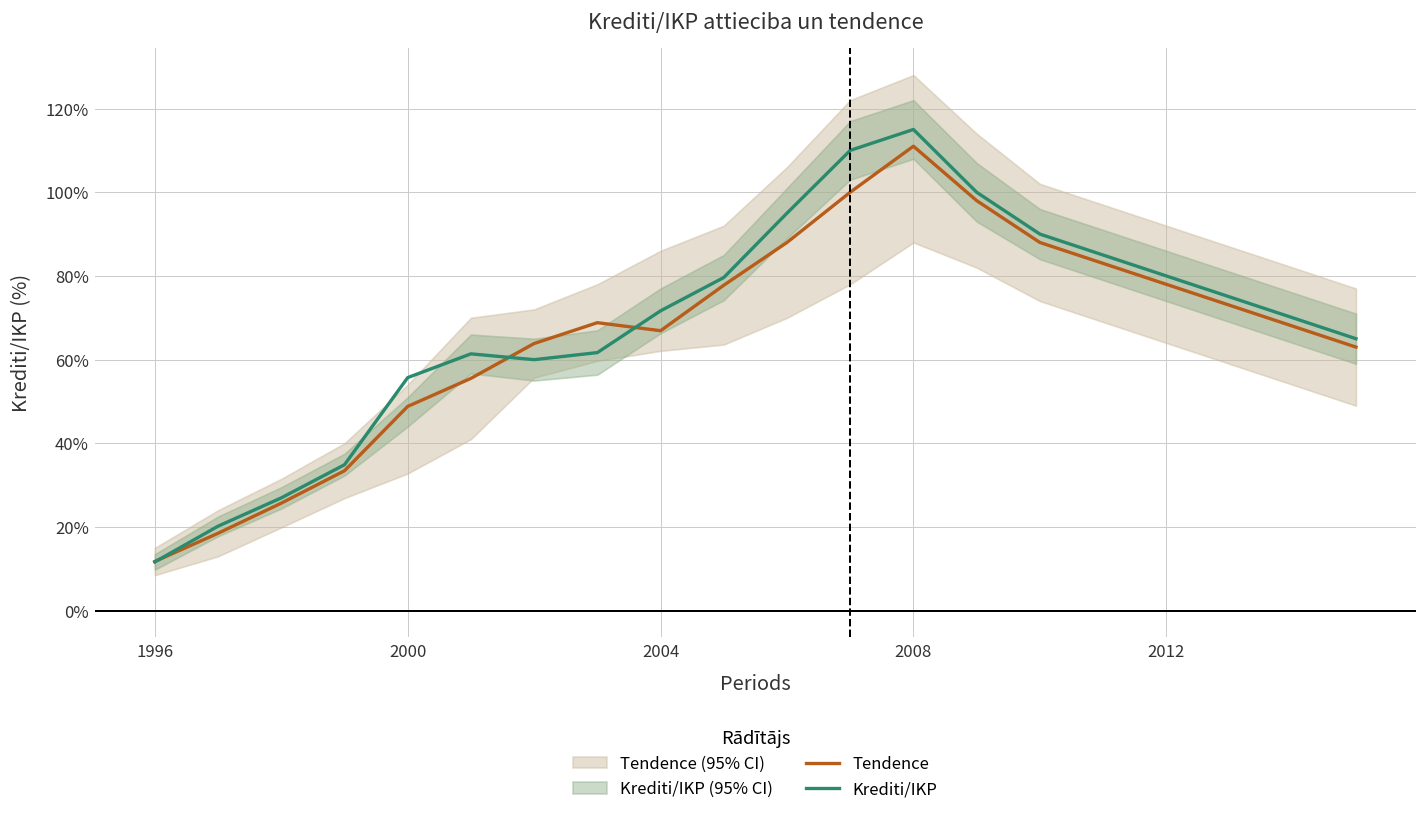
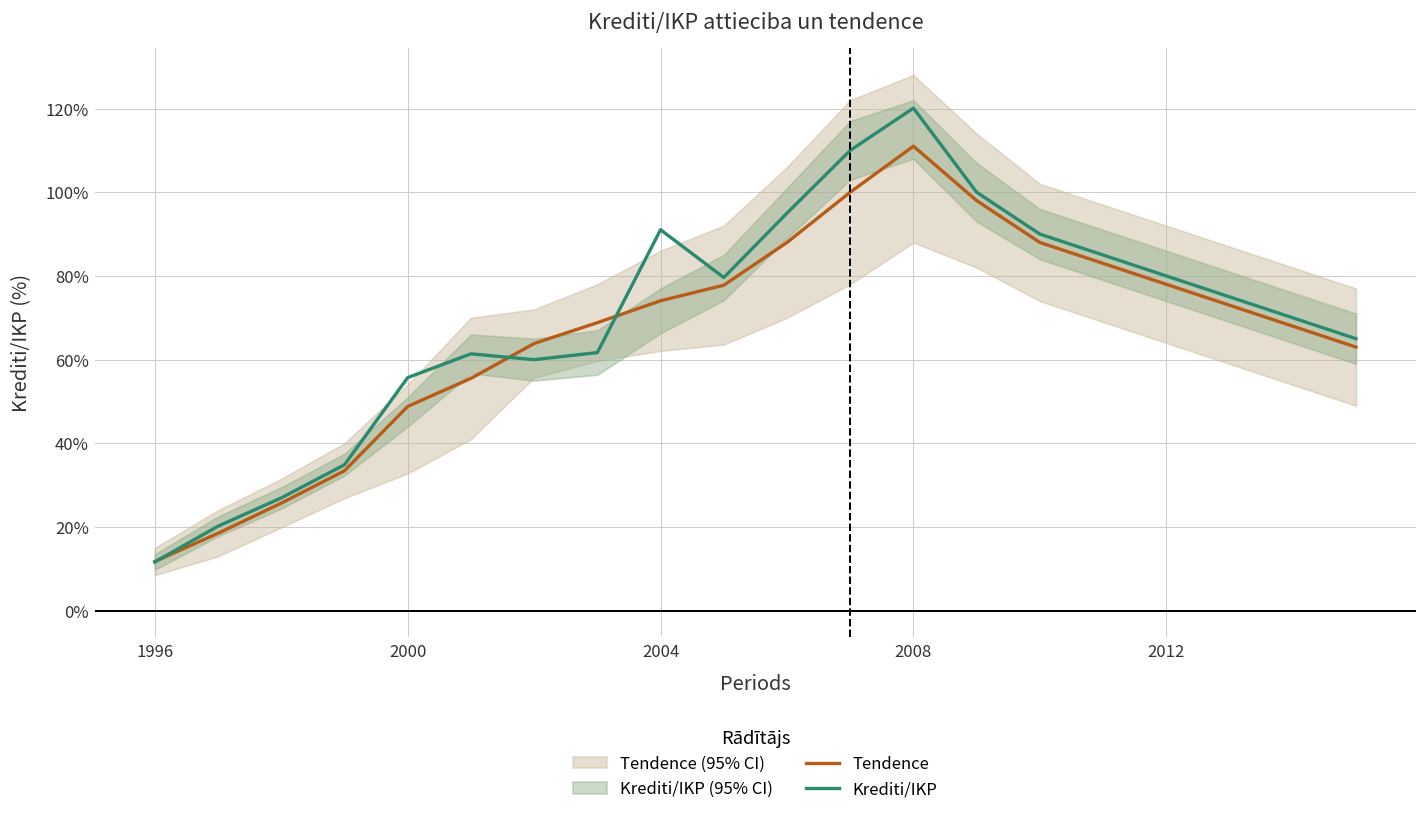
Tendence, 2004: 67% -> 74%
Krediti/IKP, 2004: 72% -> 91%
Krediti/IKP, 2008: 115% -> 120%
